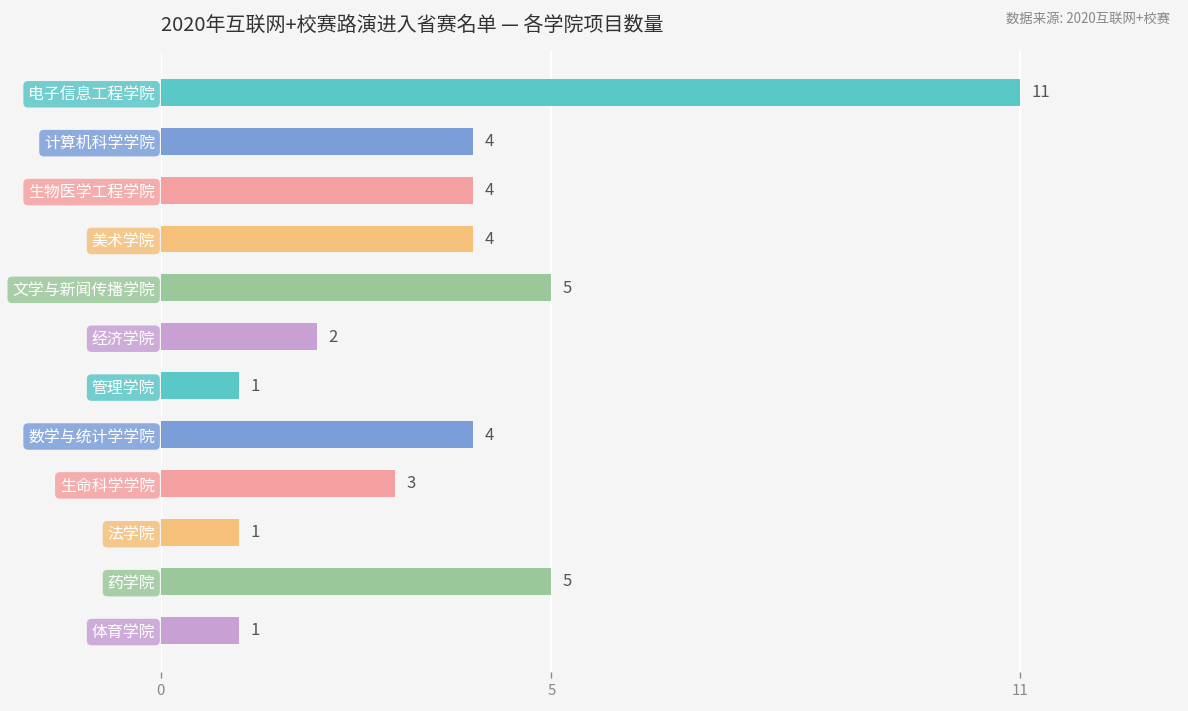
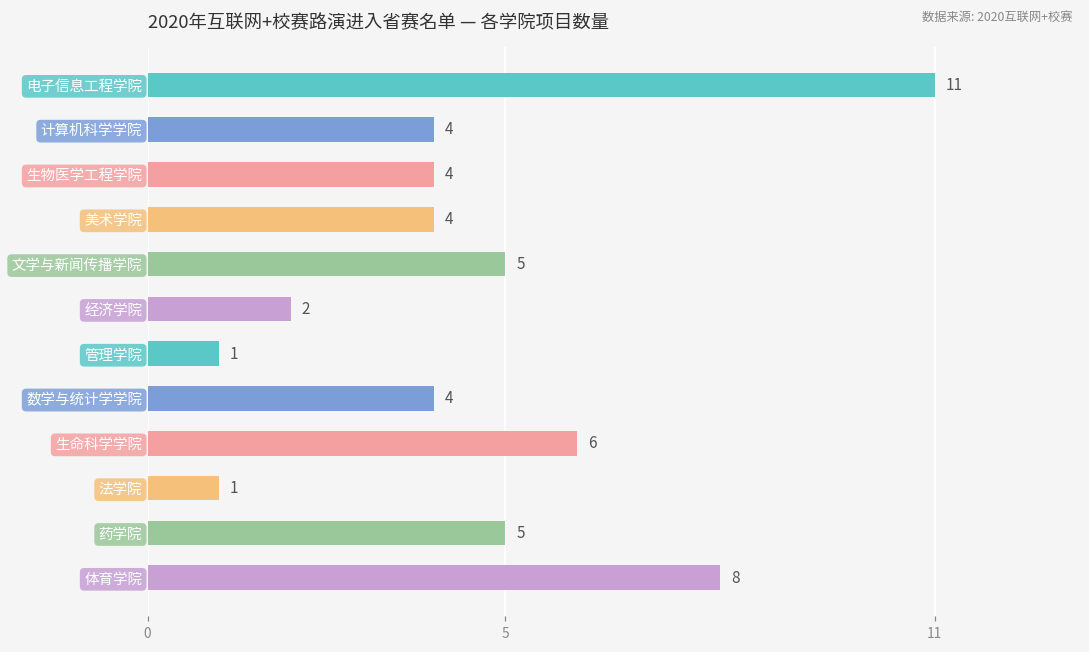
生命科学学院: 3 -> 6
体育学院: 1 -> 8
